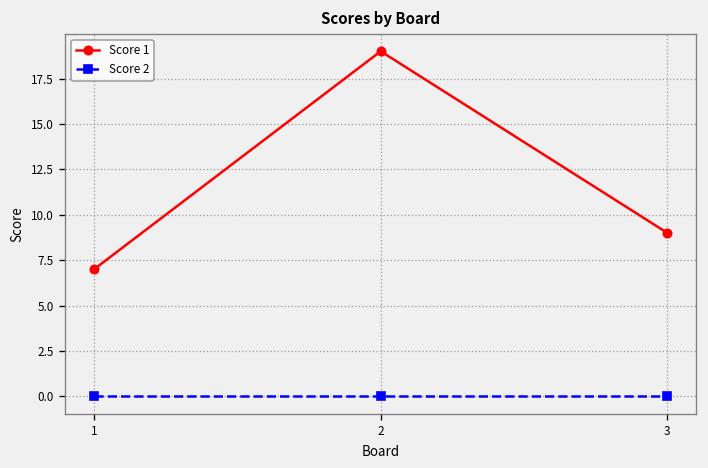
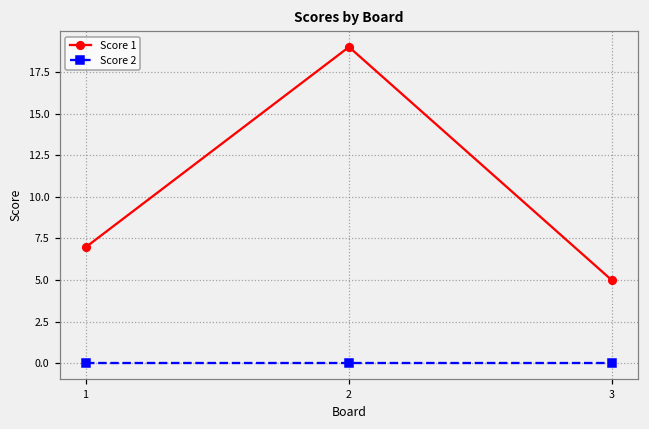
Score 1, 3: 9 -> 5
